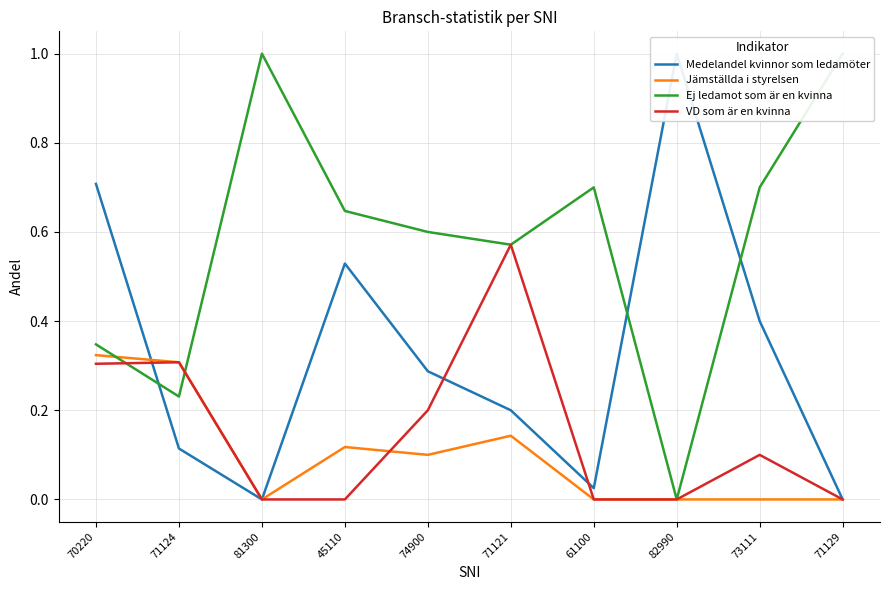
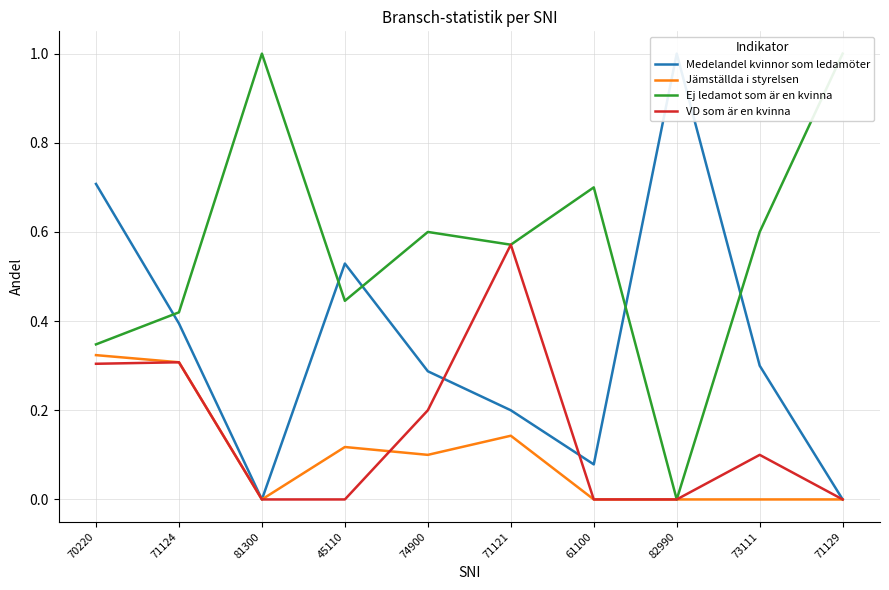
Medelandel kvinnor som ledamöter, 71124: 0.11 -> 0.39
Ej ledamot som är en kvinna, 71124: 0.23 -> 0.42
Ej ledamot som är en kvinna, 45110: 0.65 -> 0.45
Medelandel kvinnor som ledamöter, 61100: 0.03 -> 0.08
Medelandel kvinnor som ledamöter, 73111: 0.4 -> 0.3
Ej ledamot som är en kvinna, 73111: 0.7 -> 0.6
